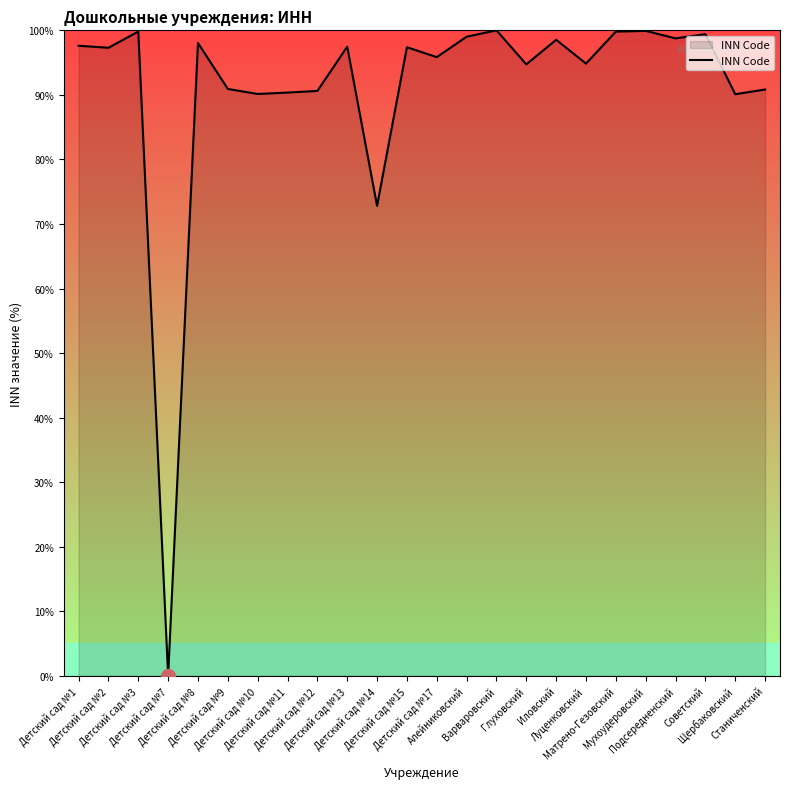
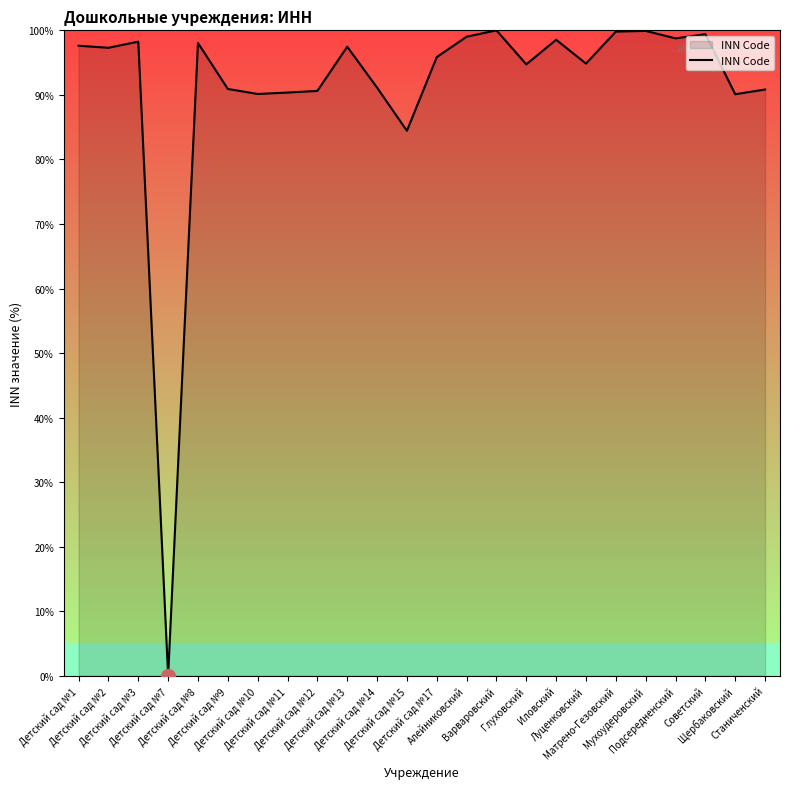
INN Code, Детский сад №3: 100% -> 98%
INN Code, Детский сад №14: 73% -> 91%
INN Code, Детский сад №15: 97% -> 84%
